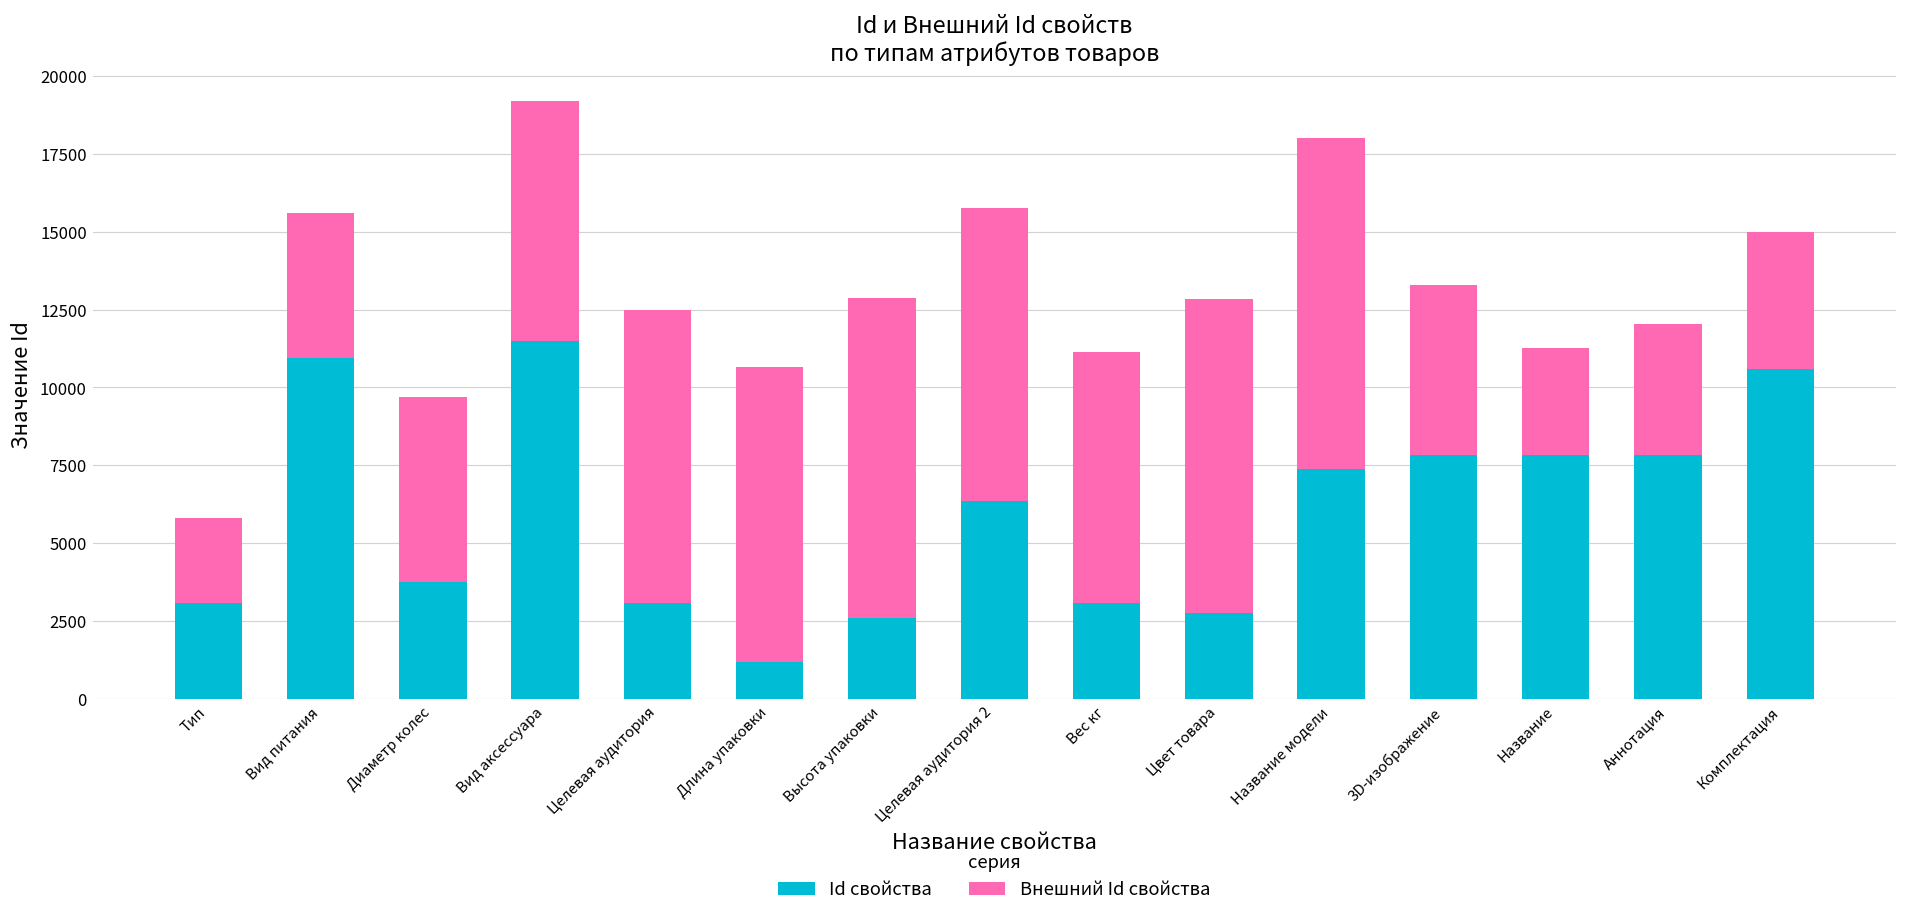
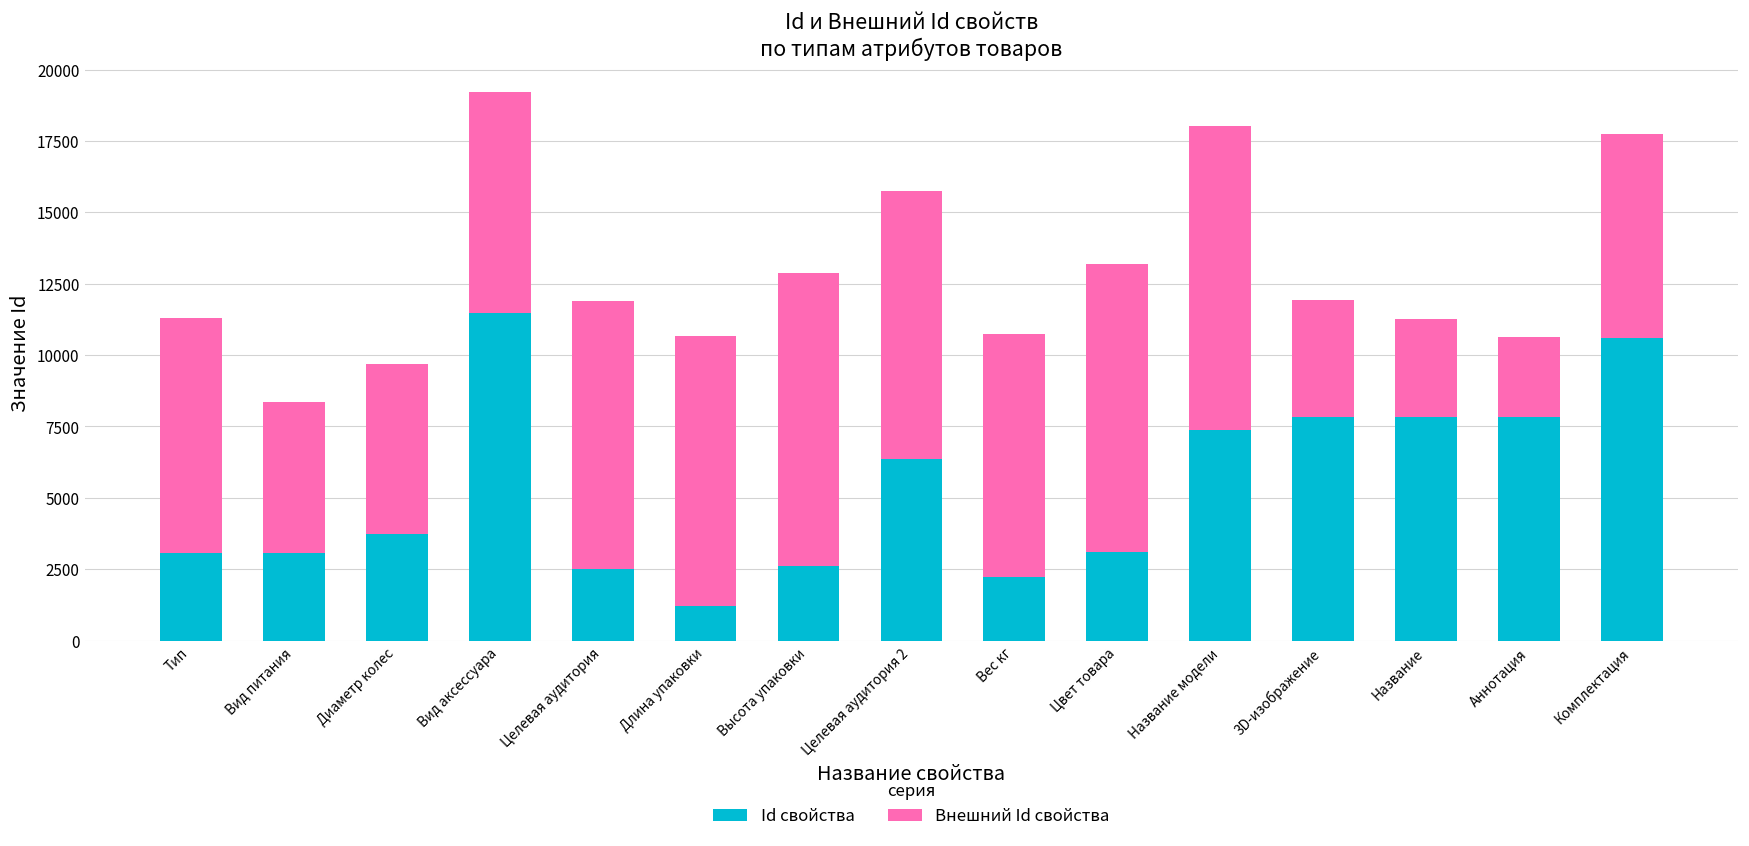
Внешний Id свойства, Тип: 2700 -> 8200
Id свойства, Вид питания: 11000 -> 3100
Внешний Id свойства, Вид питания: 4600 -> 5300
Id свойства, Целевая аудитория: 3100 -> 2500
Id свойства, Вес кг: 3100 -> 2200
Внешний Id свойства, Вес кг: 8100 -> 8500
Id свойства, Цвет товара: 2800 -> 3100
Внешний Id свойства, 3D-изображение: 5500 -> 4100
Внешний Id свойства, Аннотация: 4200 -> 2800
Внешний Id свойства, Комплектация: 4400 -> 7100
